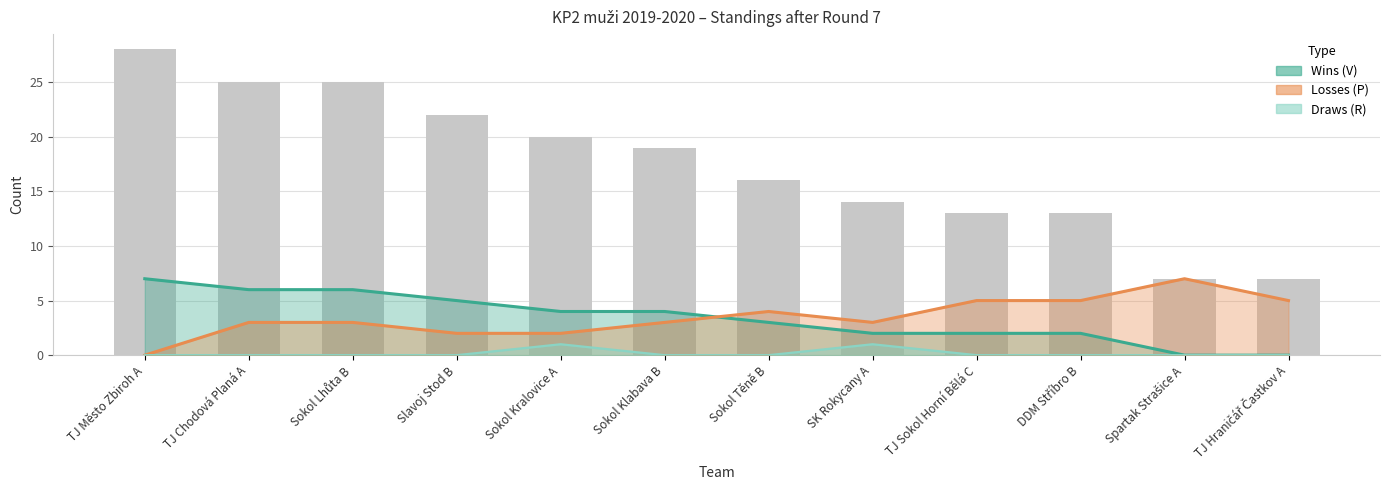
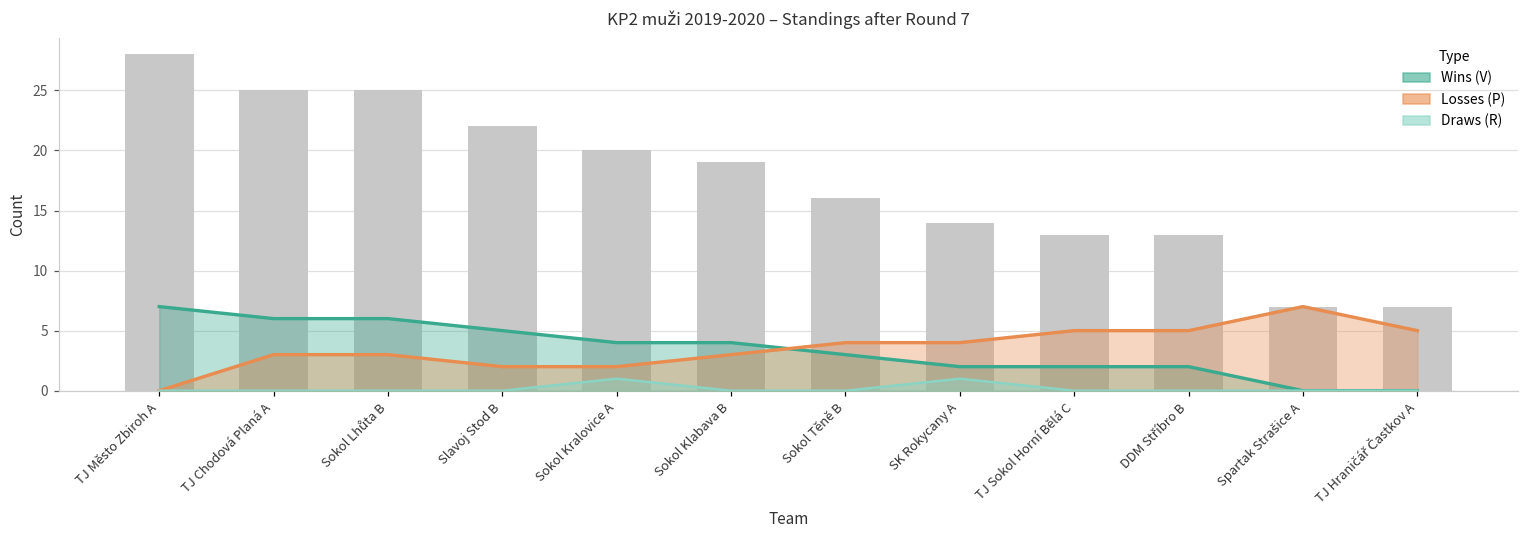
Losses (P), SK Rokycany A: 3 -> 4
